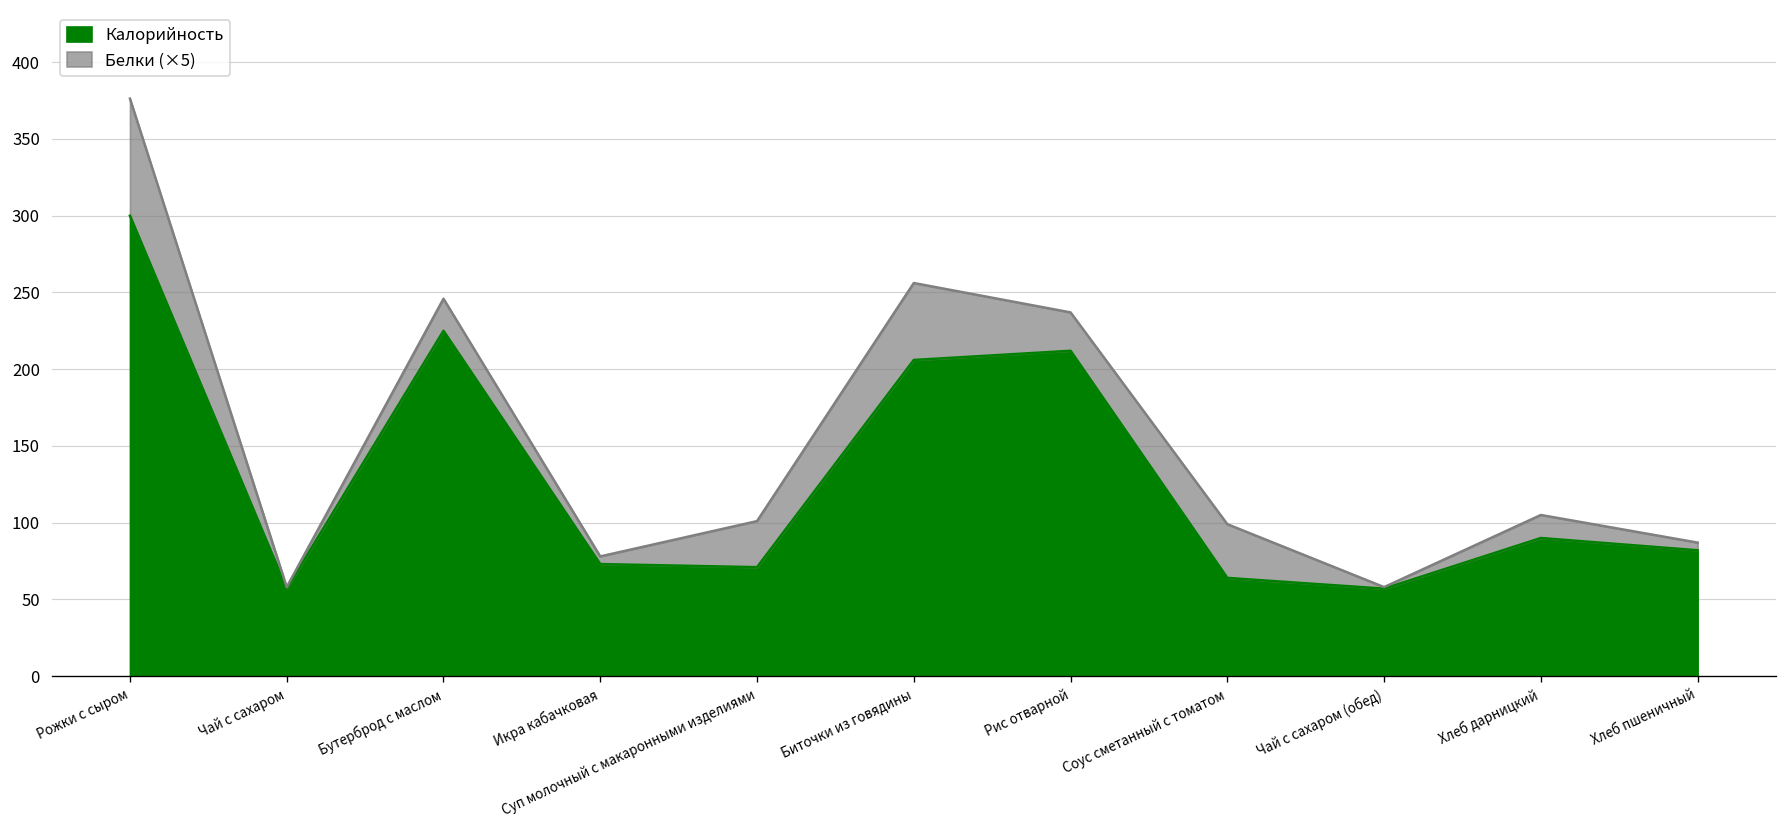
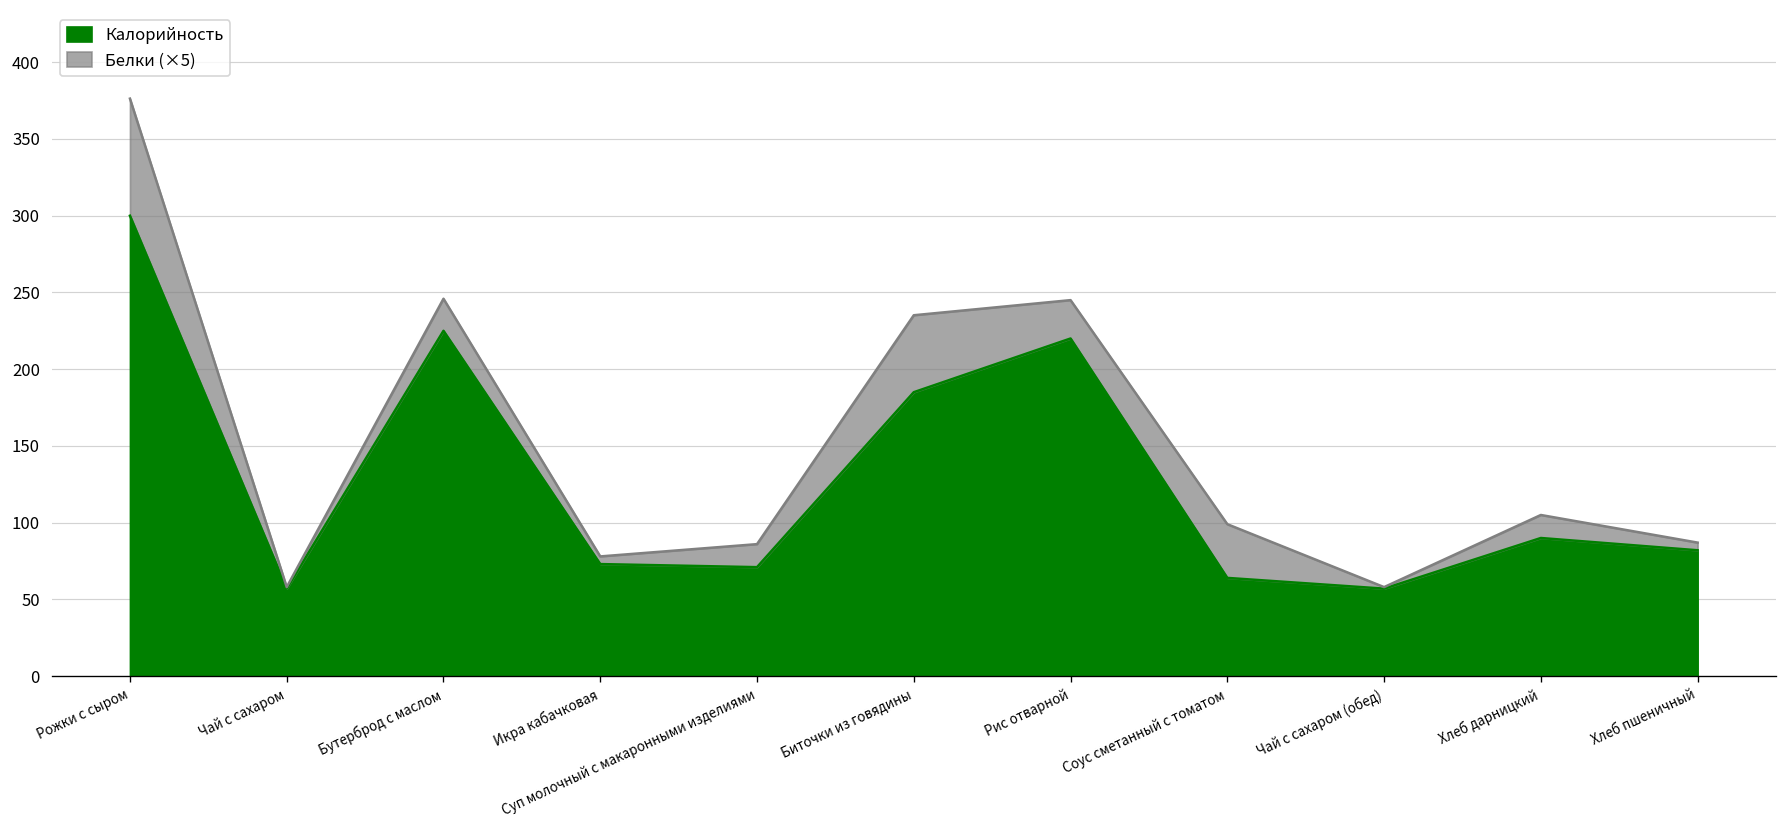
Белки (×5), Суп молочный с макаронными изделиями: 30 -> 15
Калорийность, Биточки из говядины: 206 -> 185
Калорийность, Рис отварной: 212 -> 220
